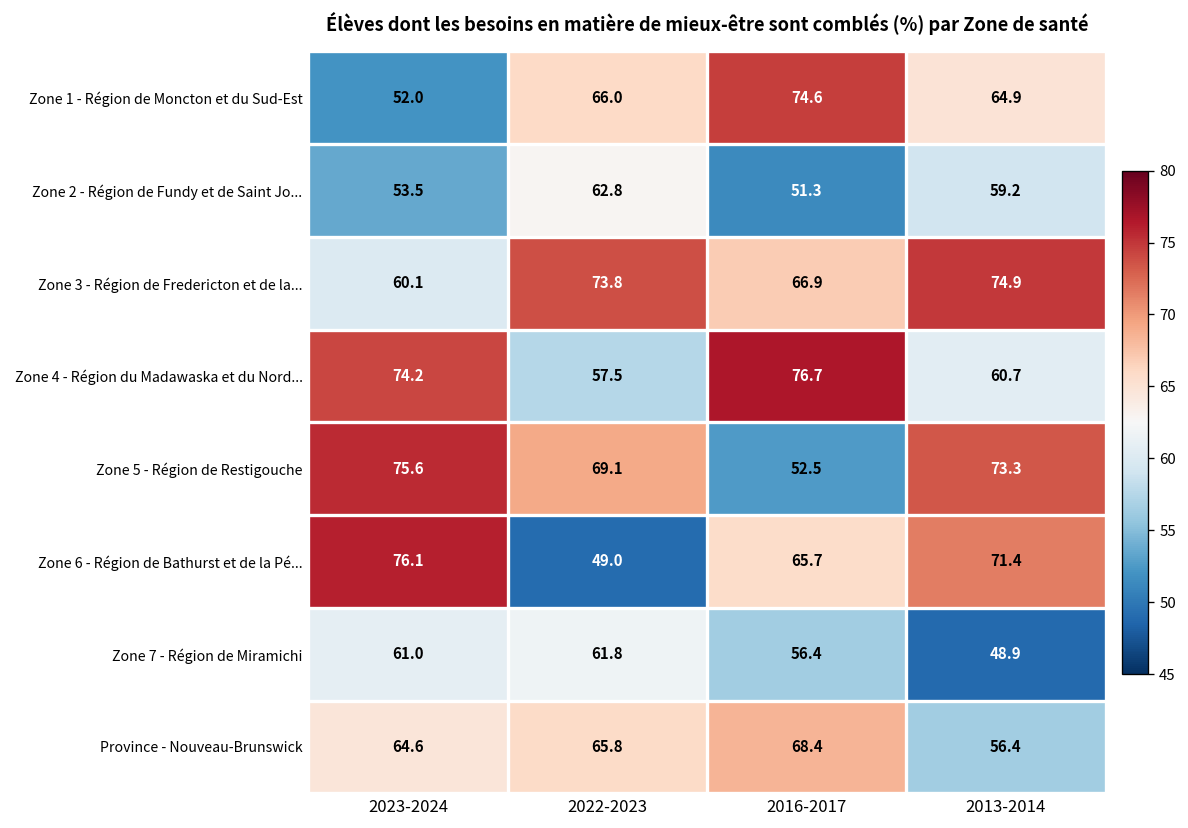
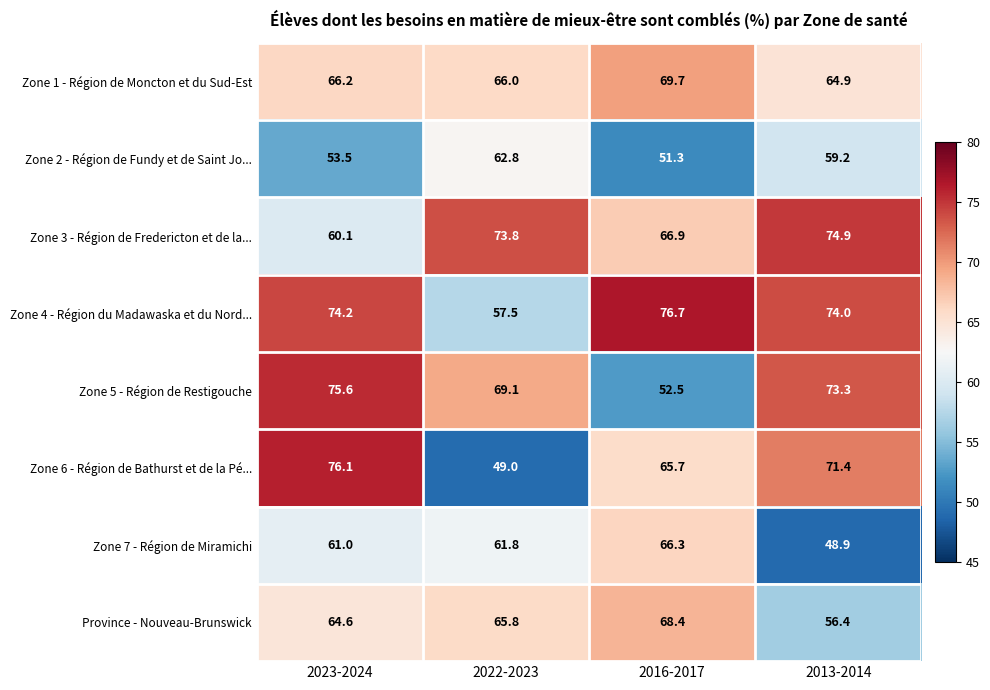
Zone 1 - Région de Moncton et du Sud-Est, 2023-2024: 52.0 -> 66.2
Zone 1 - Région de Moncton et du Sud-Est, 2016-2017: 74.6 -> 69.7
Zone 4 - Région du Madawaska et du Nord..., 2013-2014: 60.7 -> 74.0
Zone 7 - Région de Miramichi, 2016-2017: 56.4 -> 66.3
